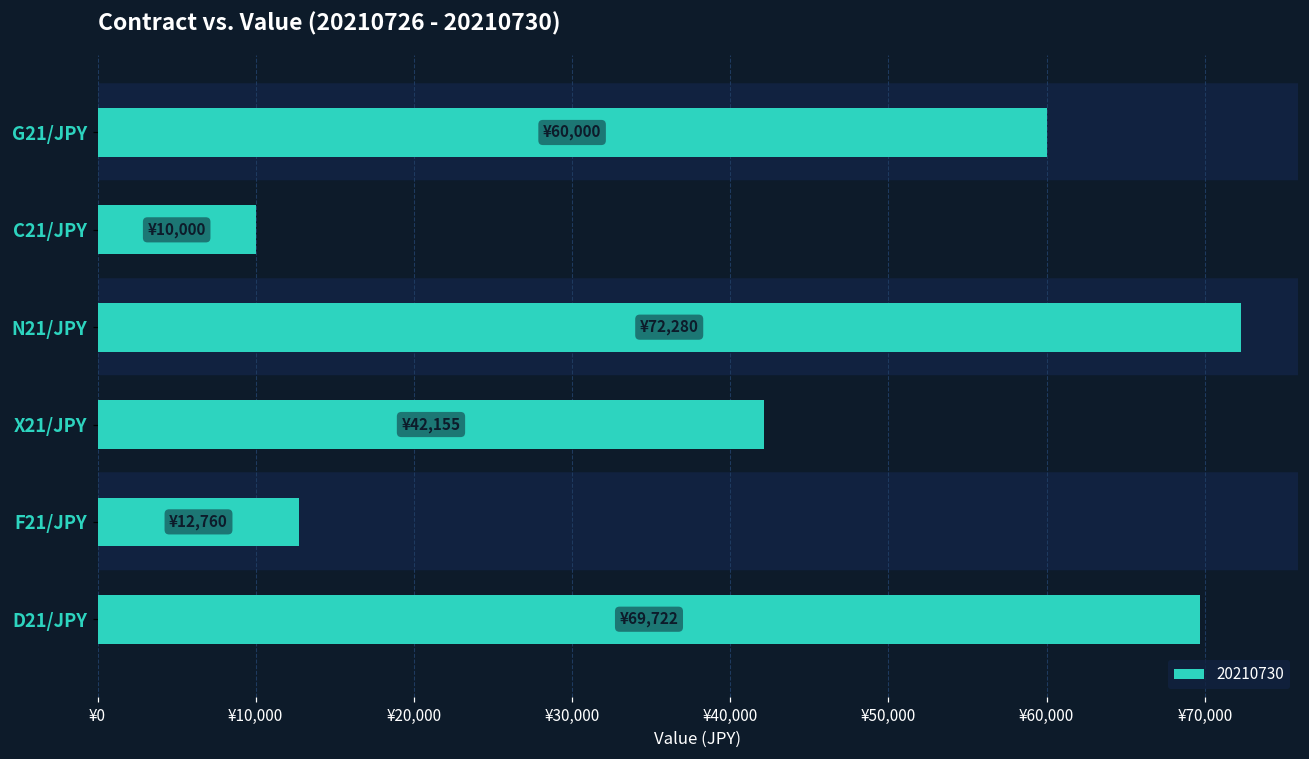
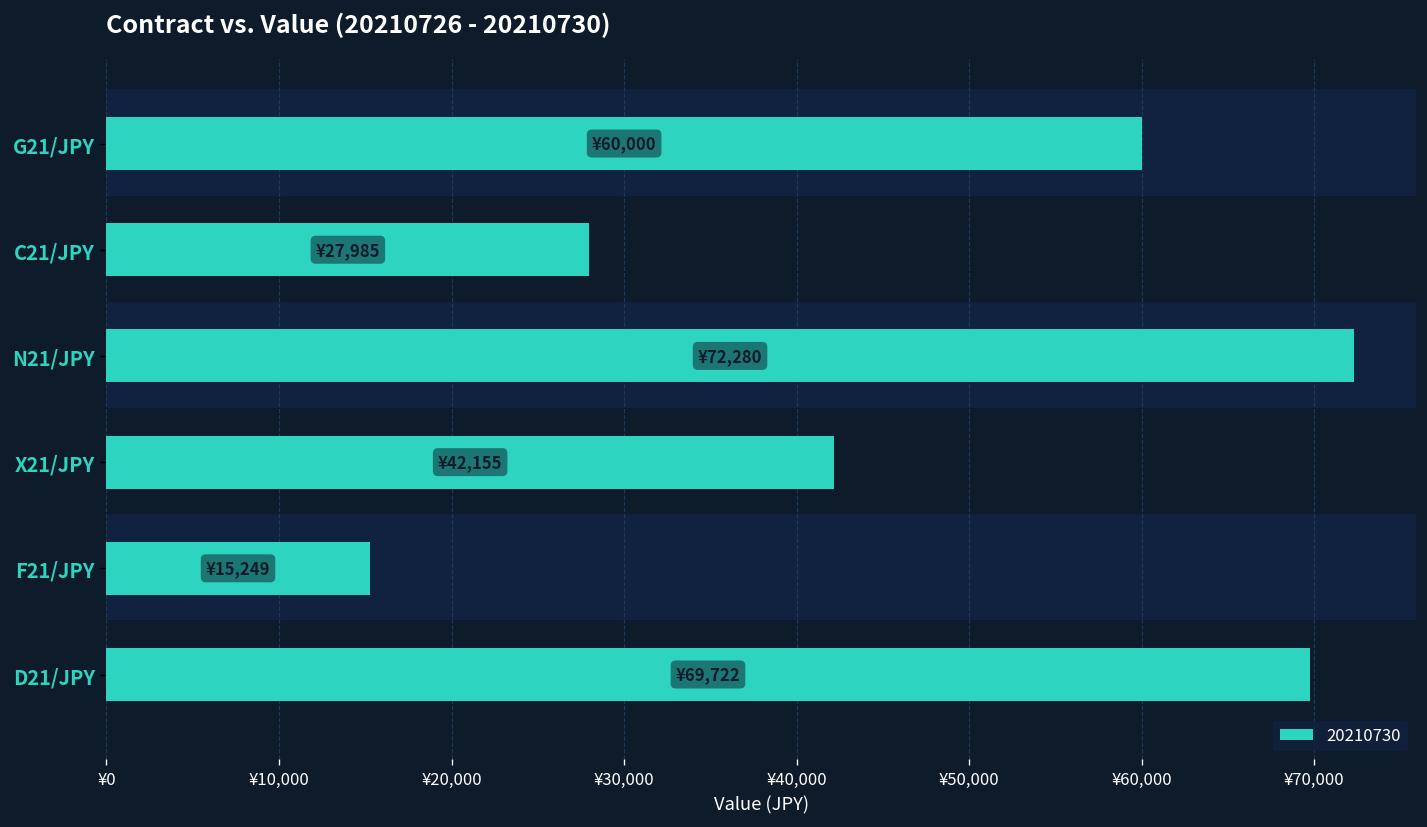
C21/JPY: ¥10,000 -> ¥27,985
F21/JPY: ¥12,760 -> ¥15,249
